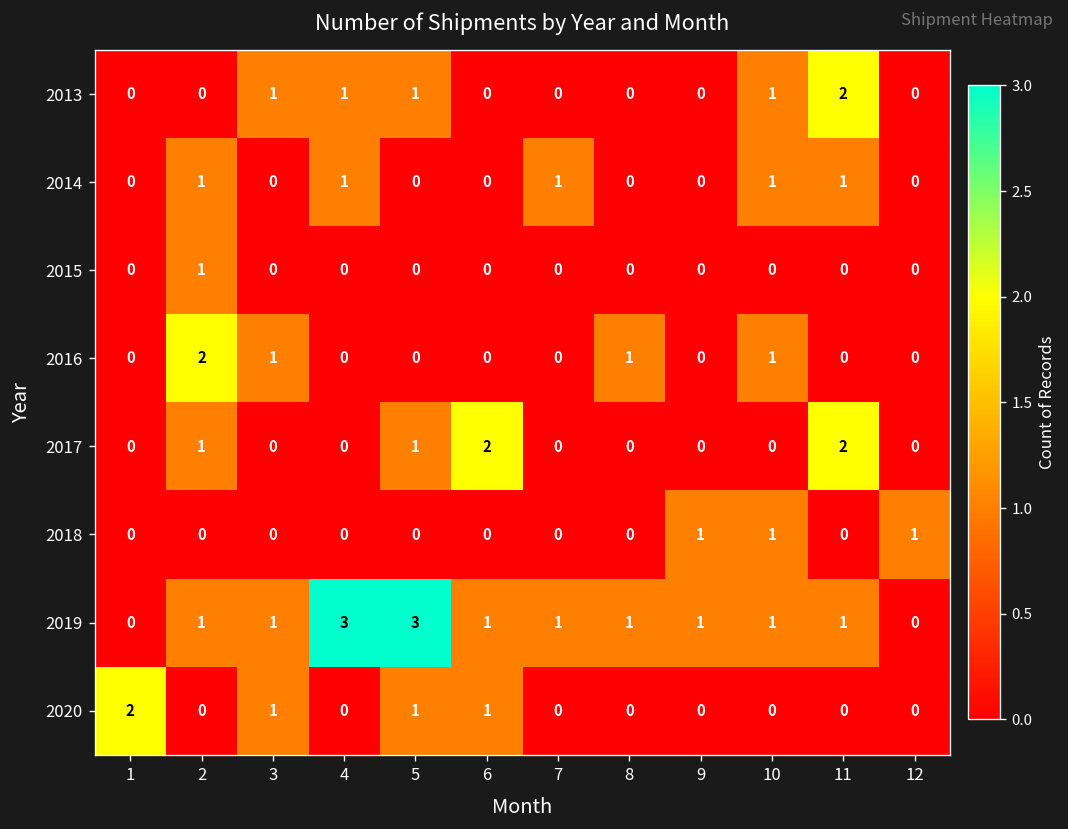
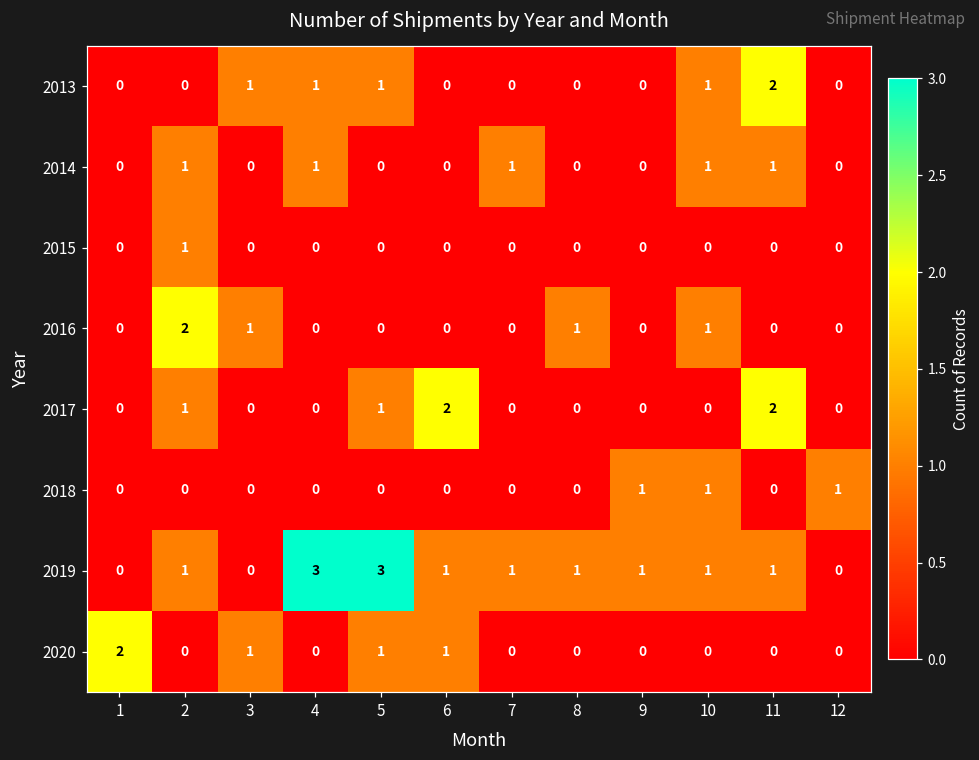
2019, 3: 1 -> 0
